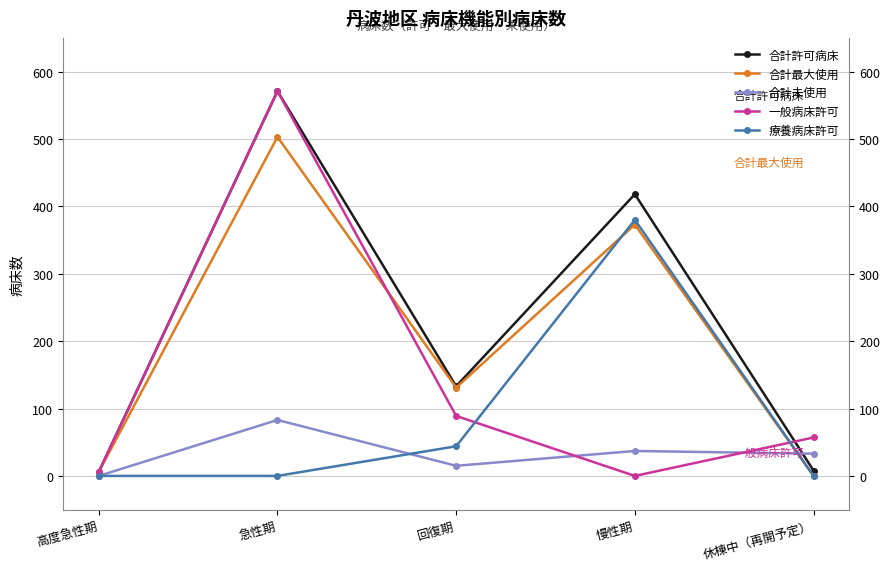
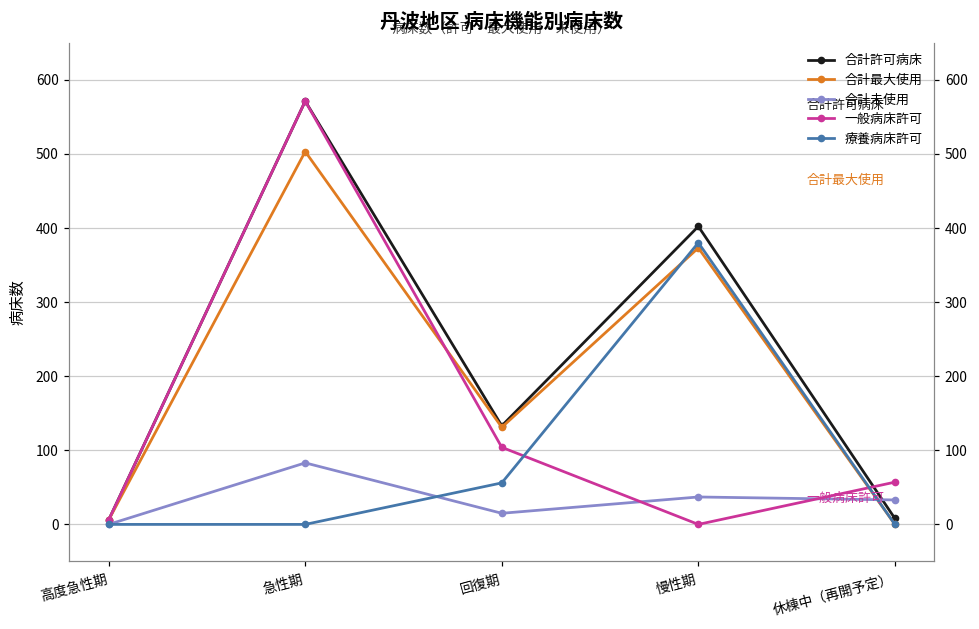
一般病床許可, 回復期: 90 -> 100
療養病床許可, 回復期: 40 -> 60
合計許可病床, 慢性期: 420 -> 400
